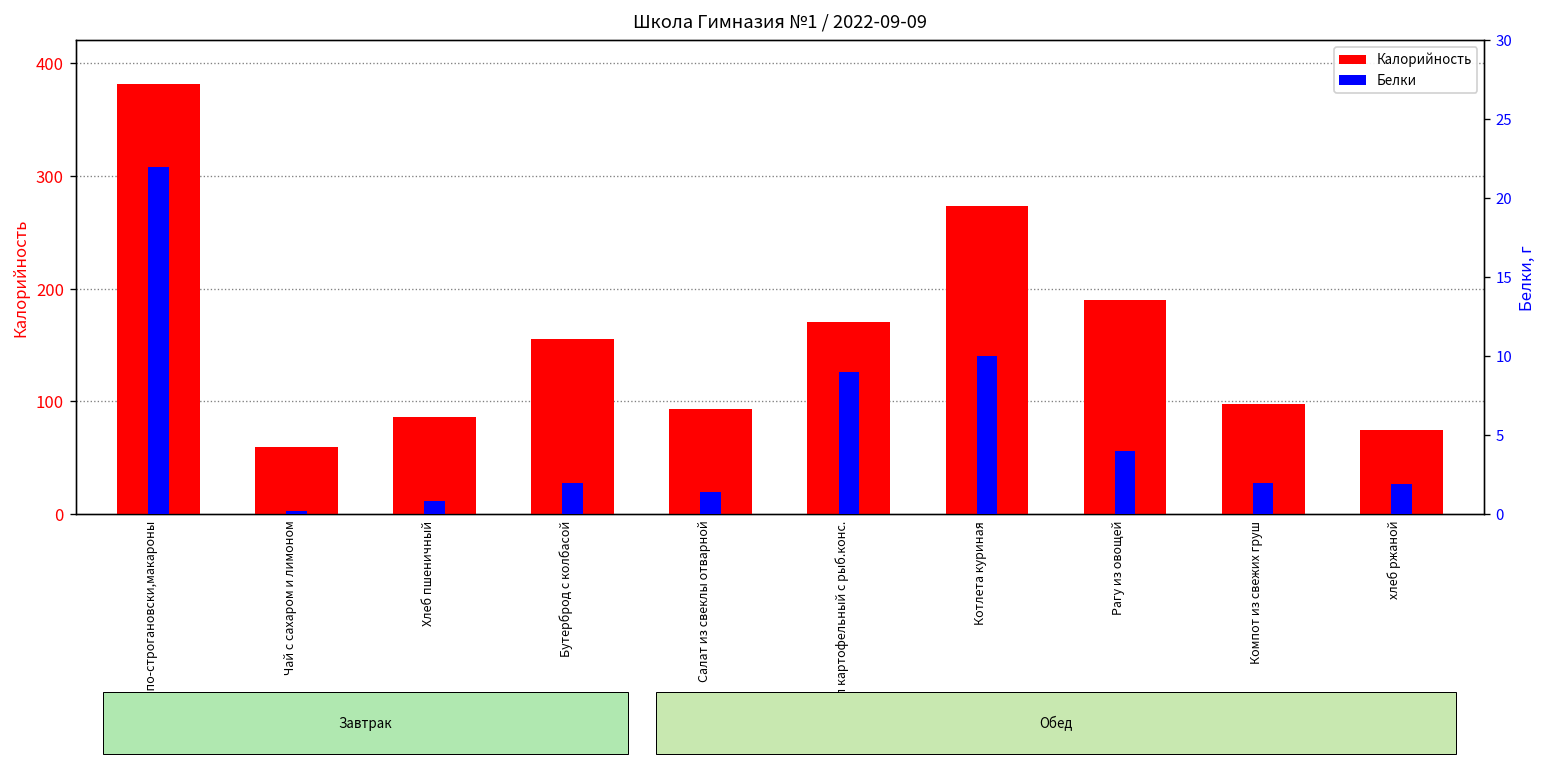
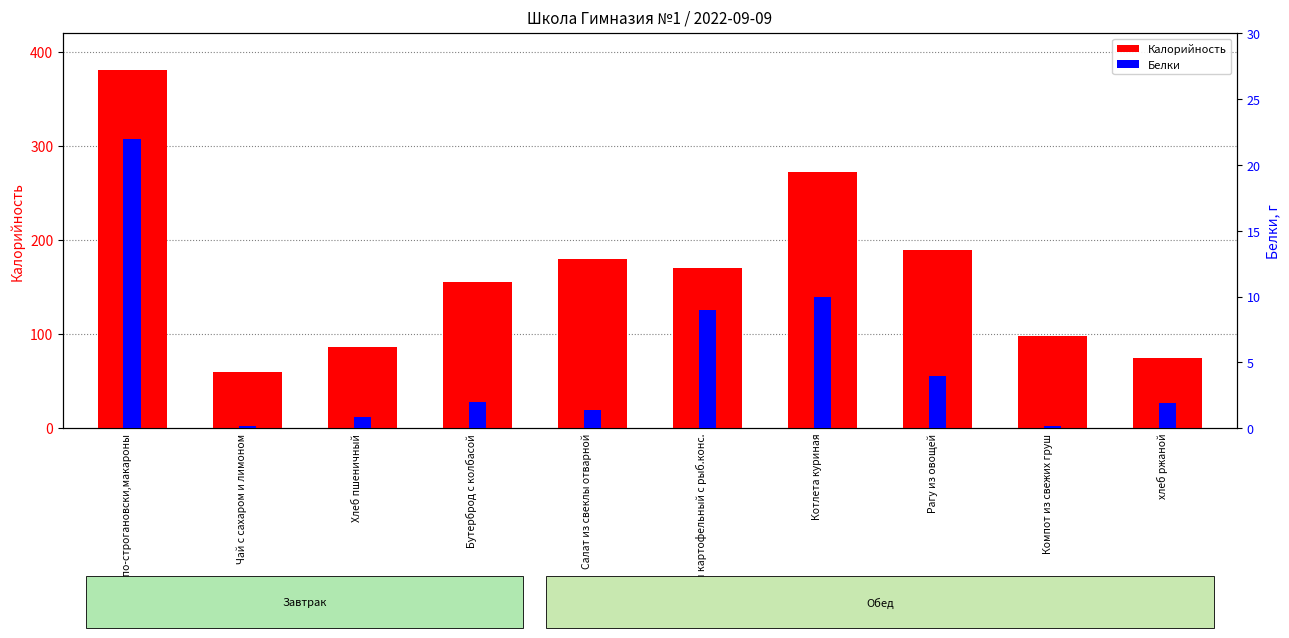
Калорийность, Салат из свеклы отварной: 90 -> 180
Белки, Компот из свежих груш: 2.0 -> 0.2
